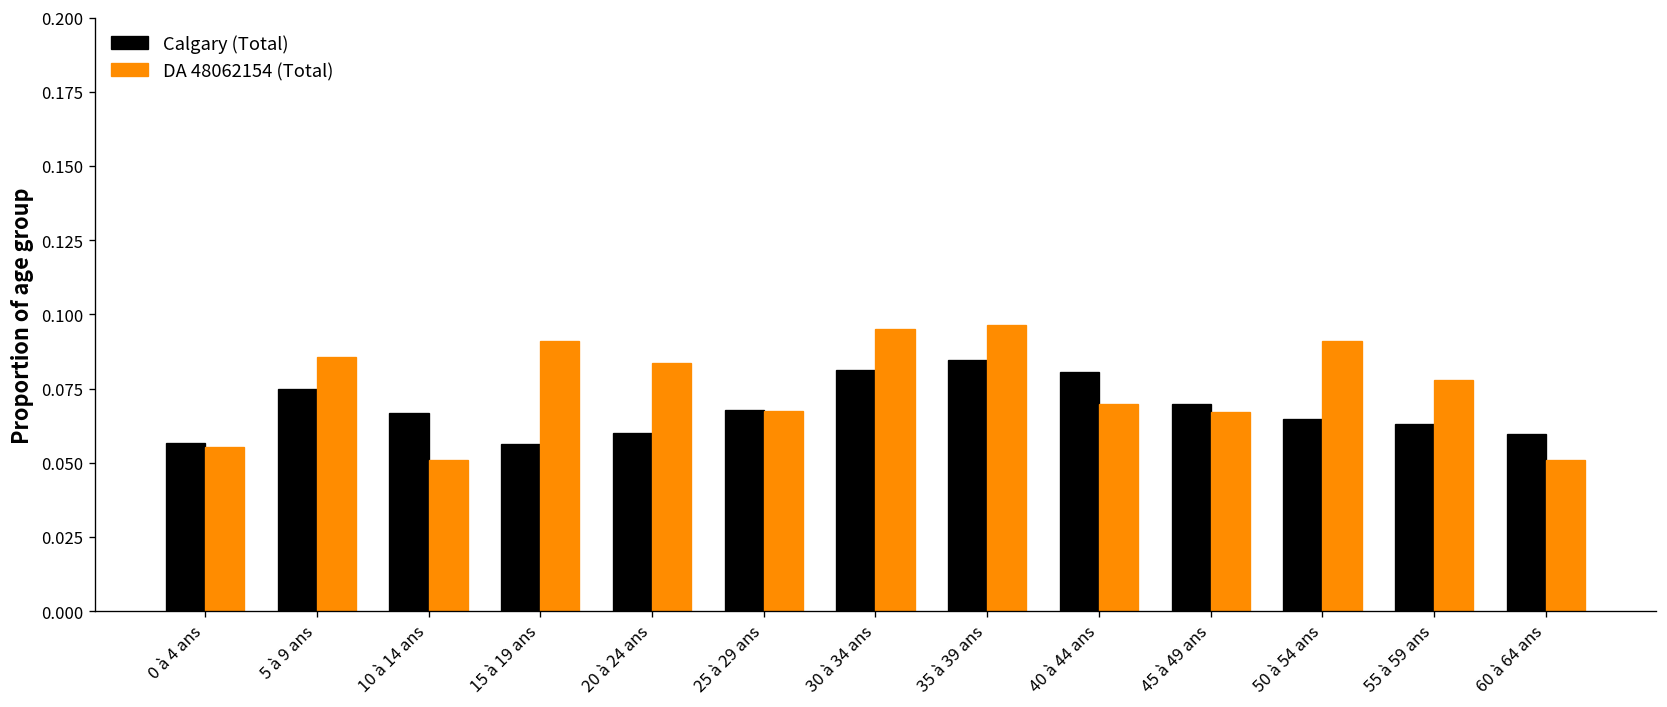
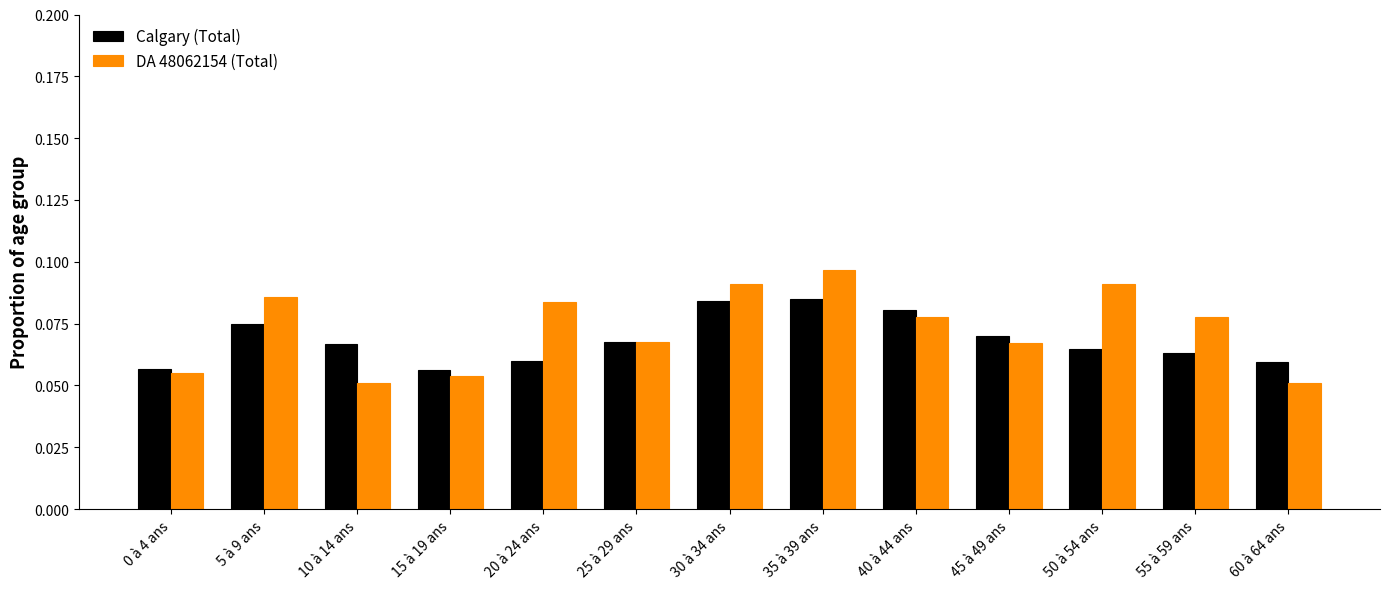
DA 48062154 (Total), 15 à 19 ans: 0.091 -> 0.054
Calgary (Total), 30 à 34 ans: 0.081 -> 0.084
DA 48062154 (Total), 30 à 34 ans: 0.095 -> 0.091
DA 48062154 (Total), 40 à 44 ans: 0.070 -> 0.078
